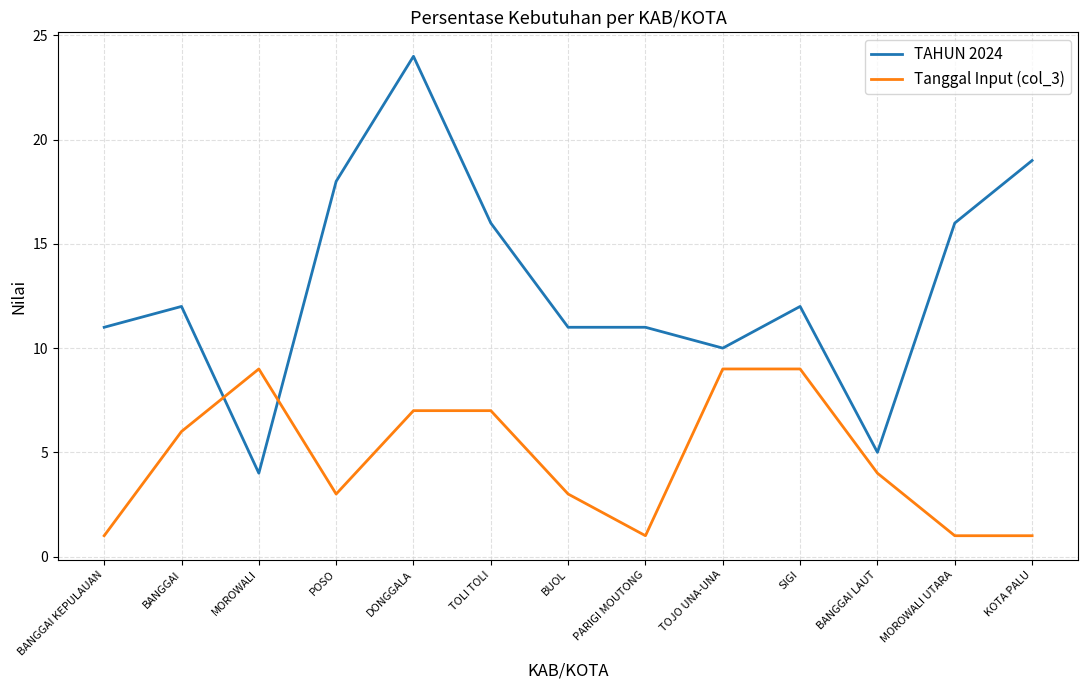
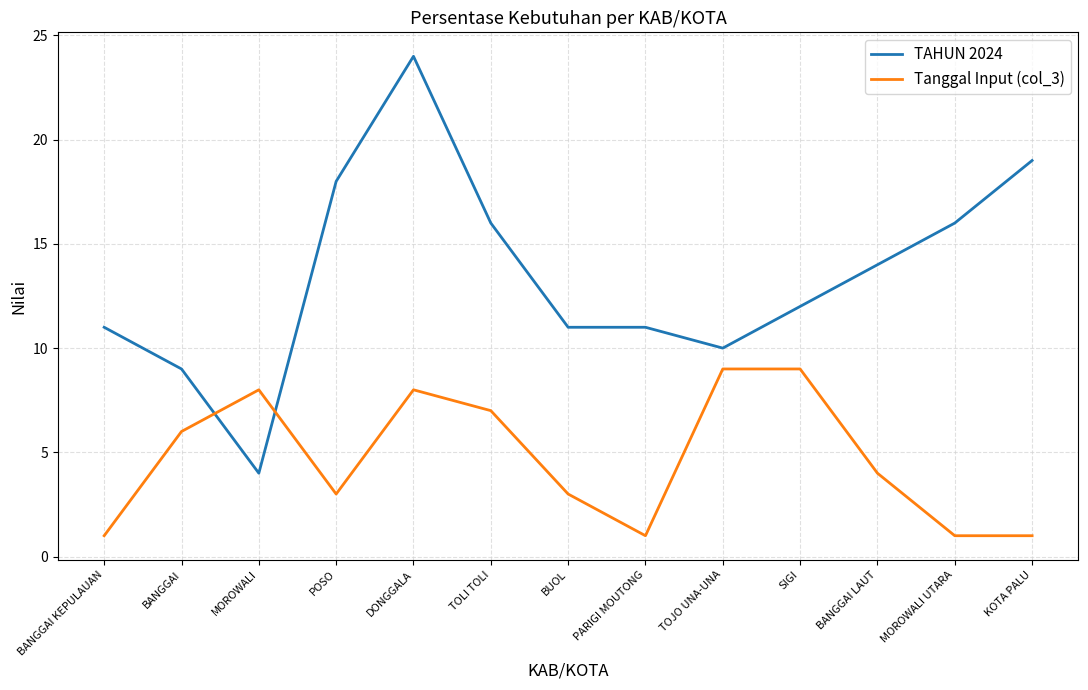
TAHUN 2024, BANGGAI: 12 -> 9
Tanggal Input (col_3), MOROWALI: 9 -> 8
Tanggal Input (col_3), DONGGALA: 7 -> 8
TAHUN 2024, BANGGAI LAUT: 5 -> 14
